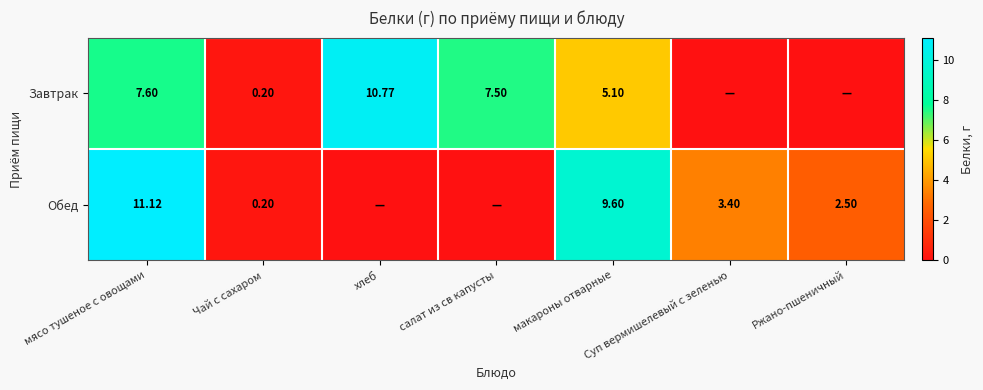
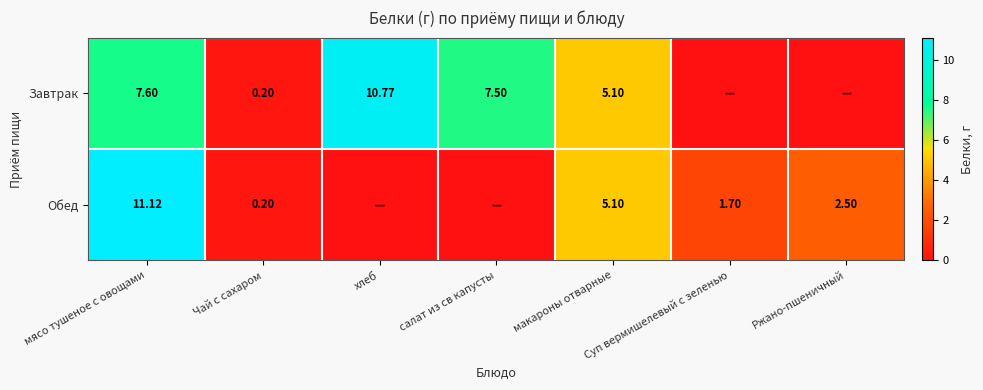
Обед, макароны отварные: 9.60 -> 5.10
Обед, Суп вермишелевый с зеленью: 3.40 -> 1.70
